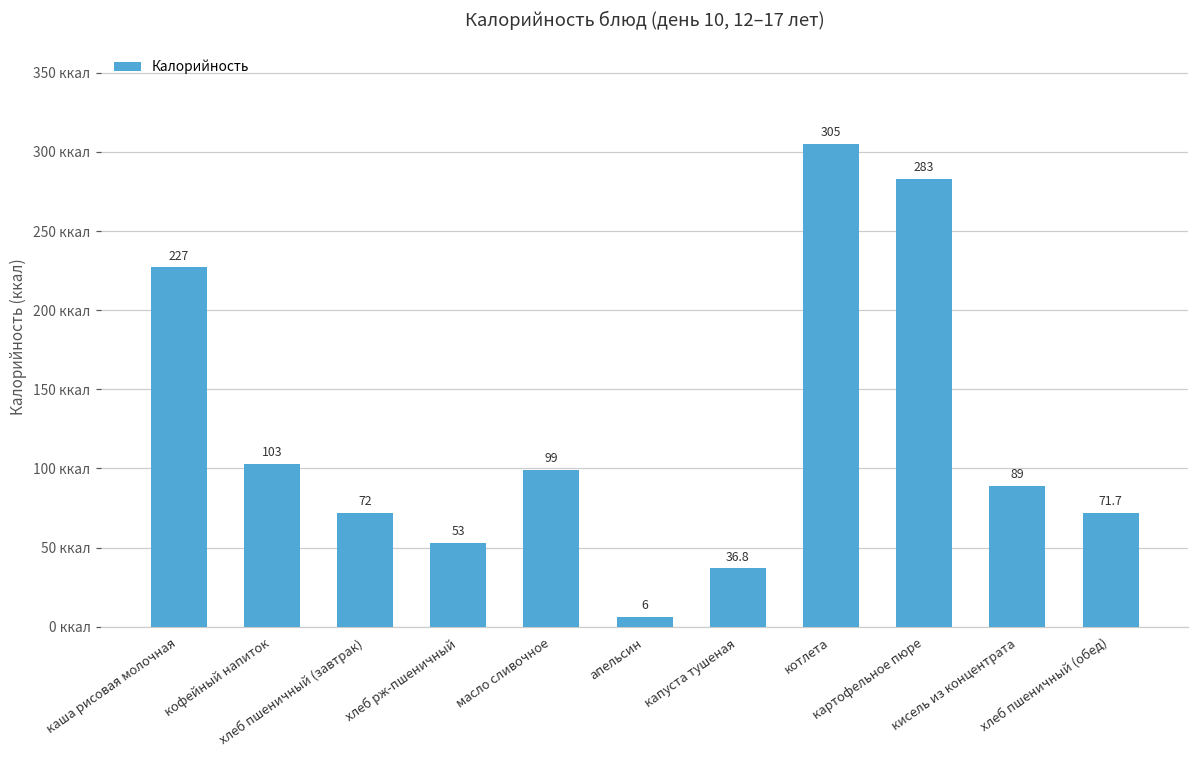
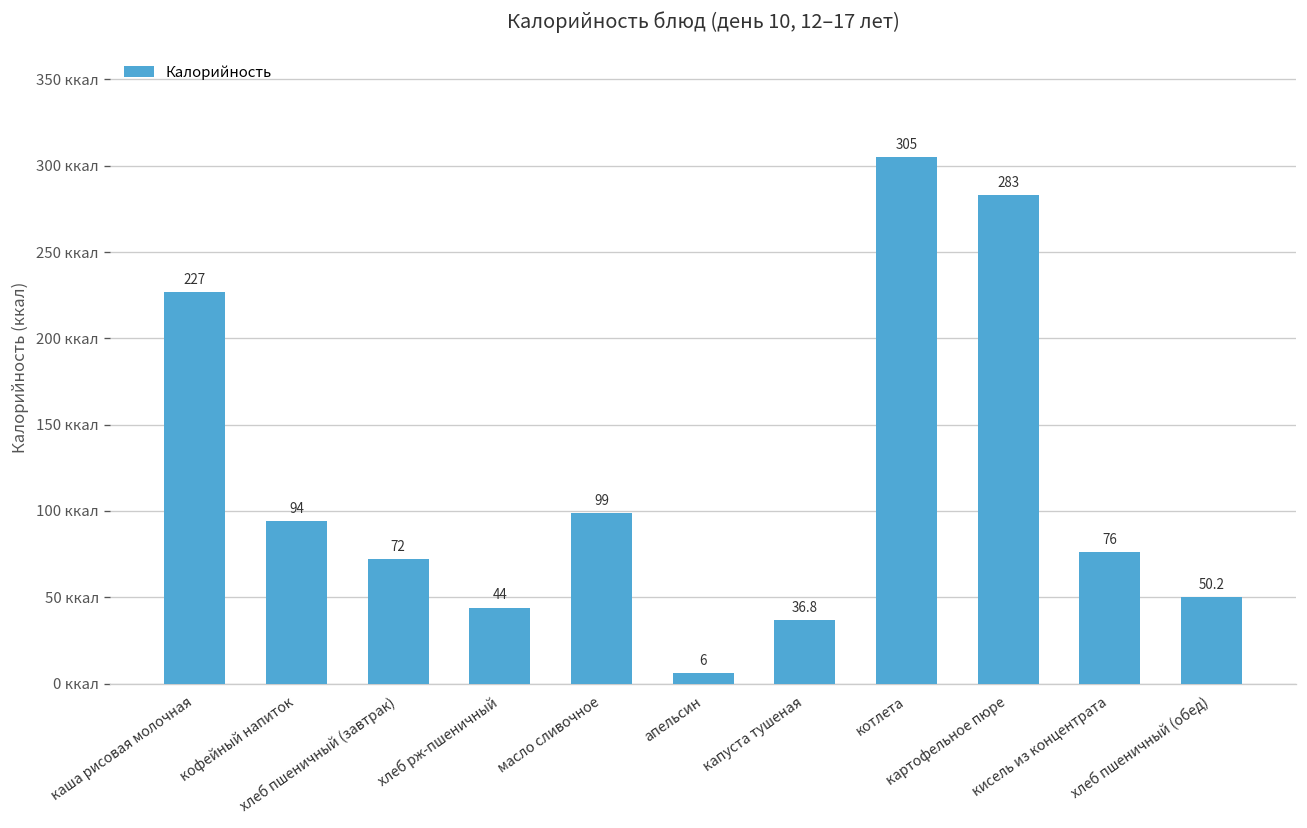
кофейный напиток: 103 -> 94
хлеб рж-пшеничный: 53 -> 44
кисель из концентрата: 89 -> 76
хлеб пшеничный (обед): 71.7 -> 50.2
